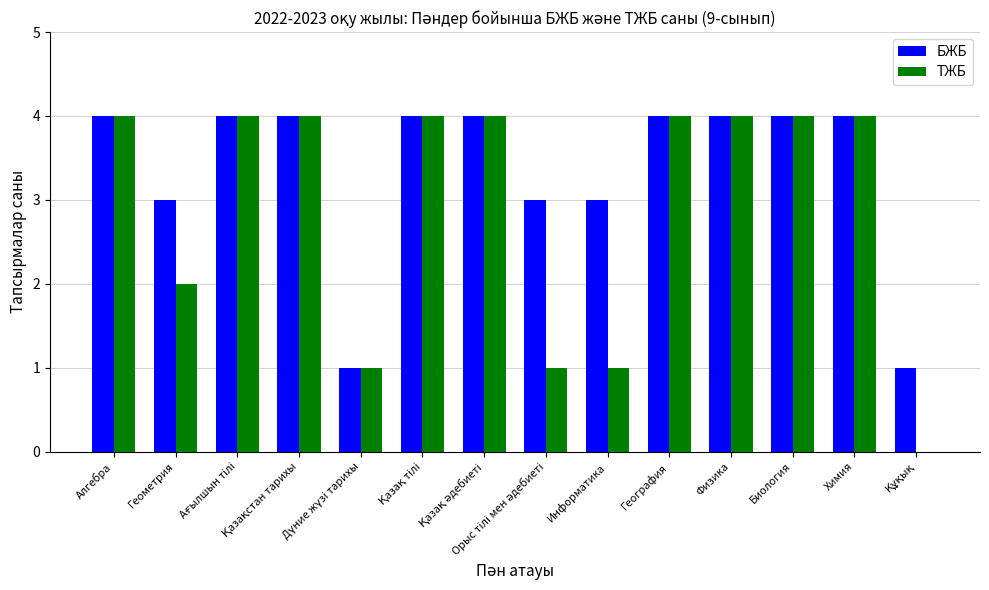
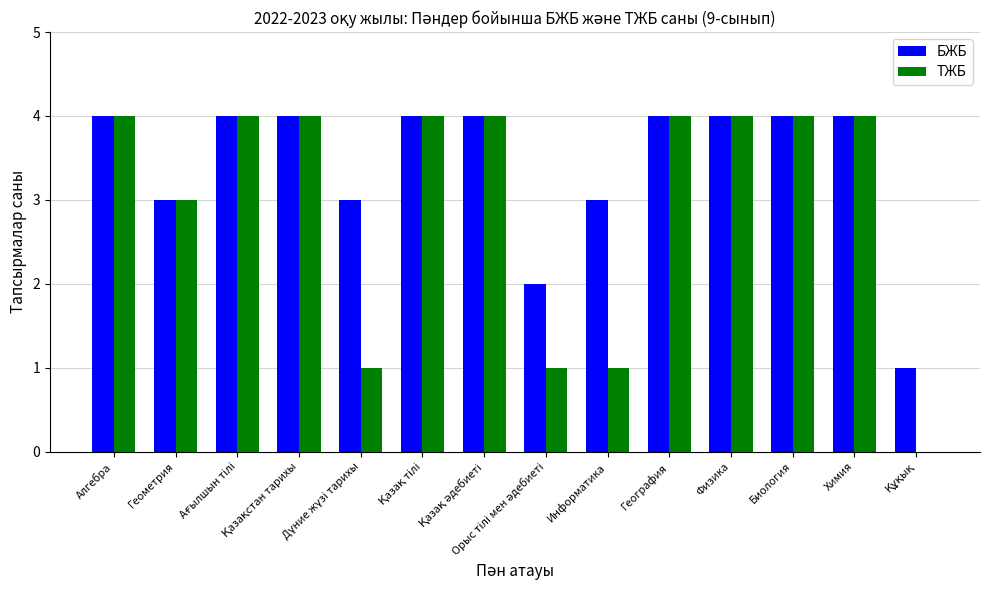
ТЖБ, Геометрия: 2 -> 3
БЖБ, Дүние жүзі тарихы: 1 -> 3
БЖБ, Орыс тілі мен әдебиеті: 3 -> 2
